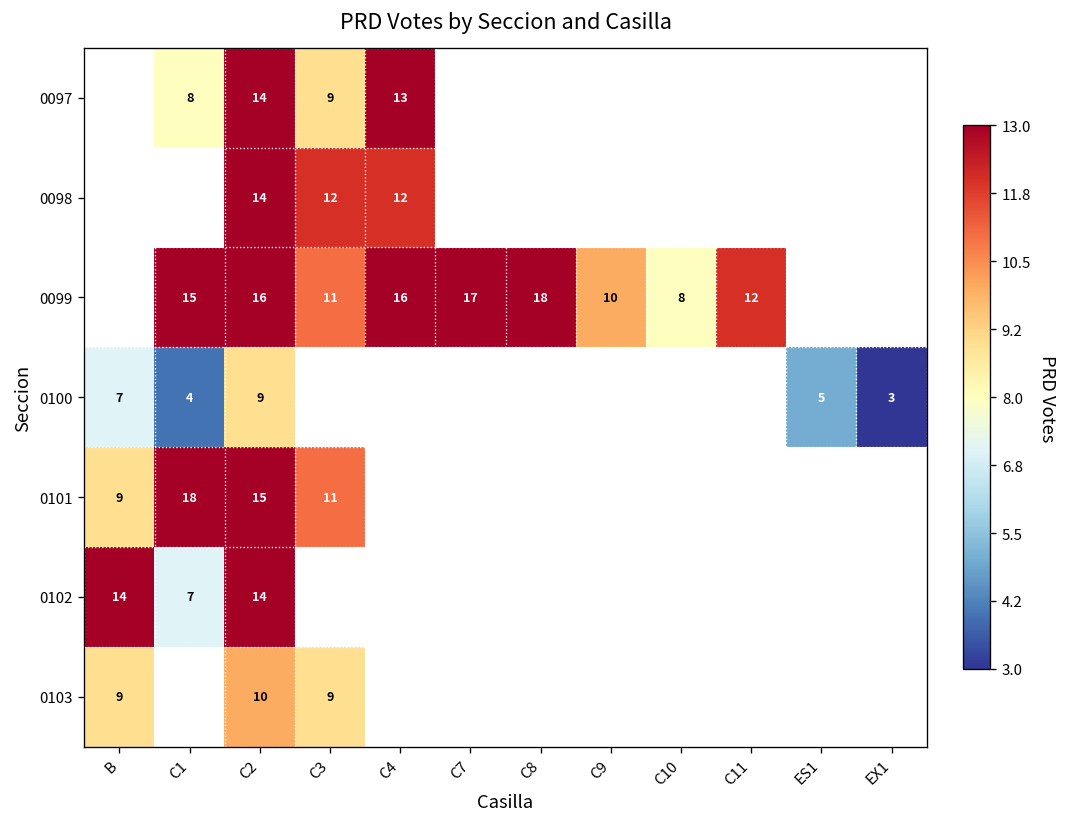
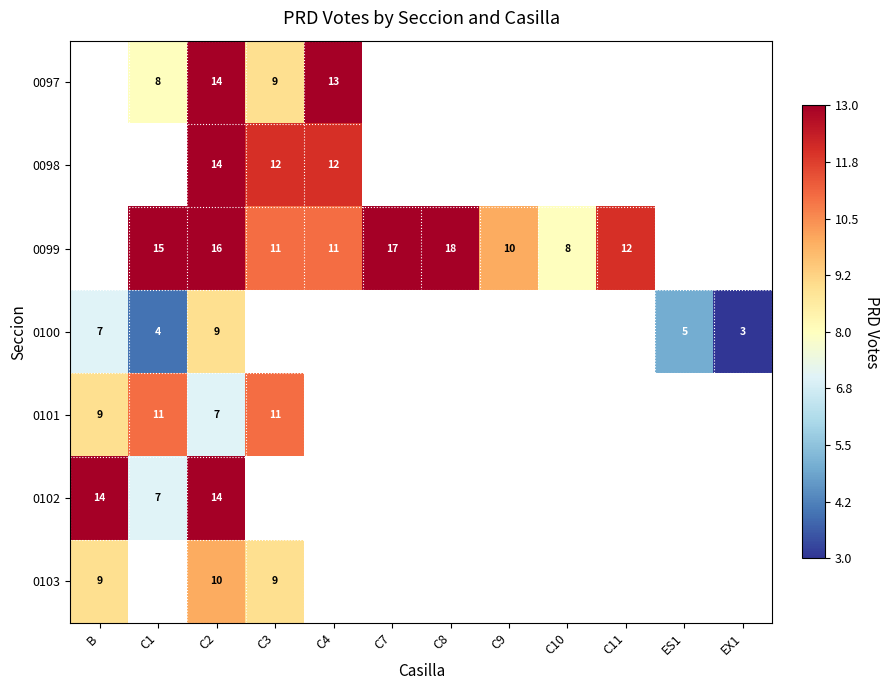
0099, C4: 16 -> 11
0101, C1: 18 -> 11
0101, C2: 15 -> 7
